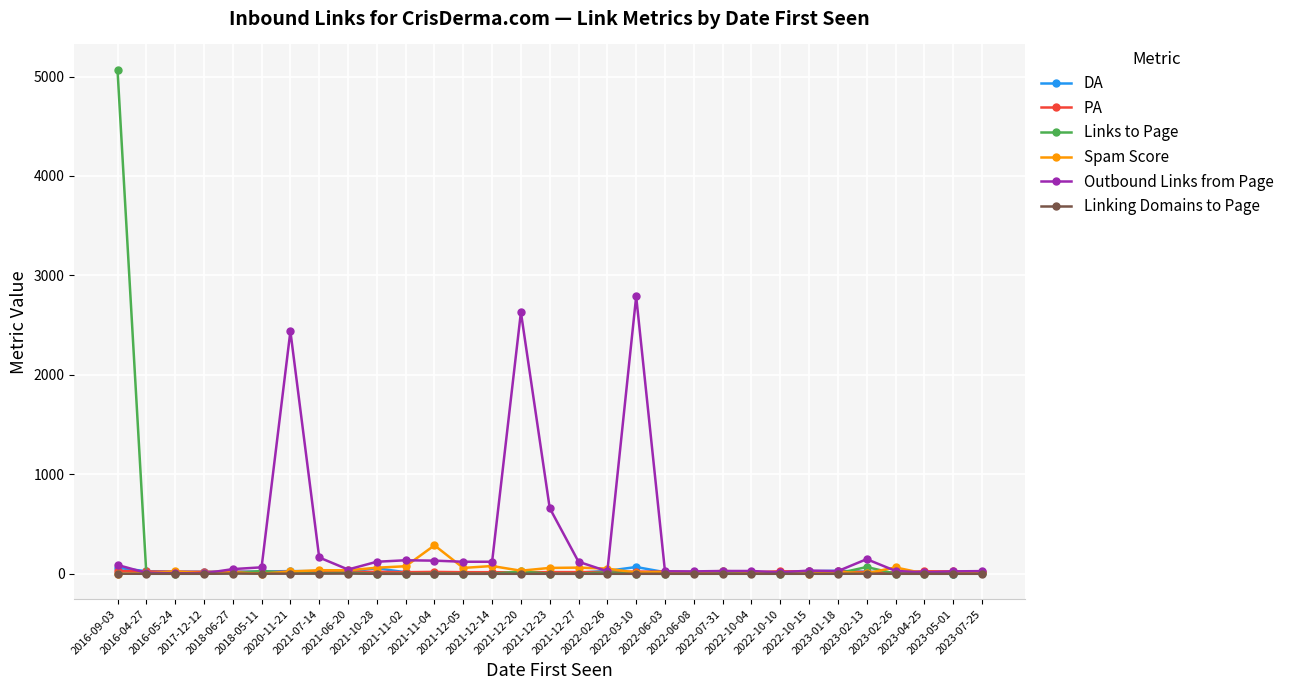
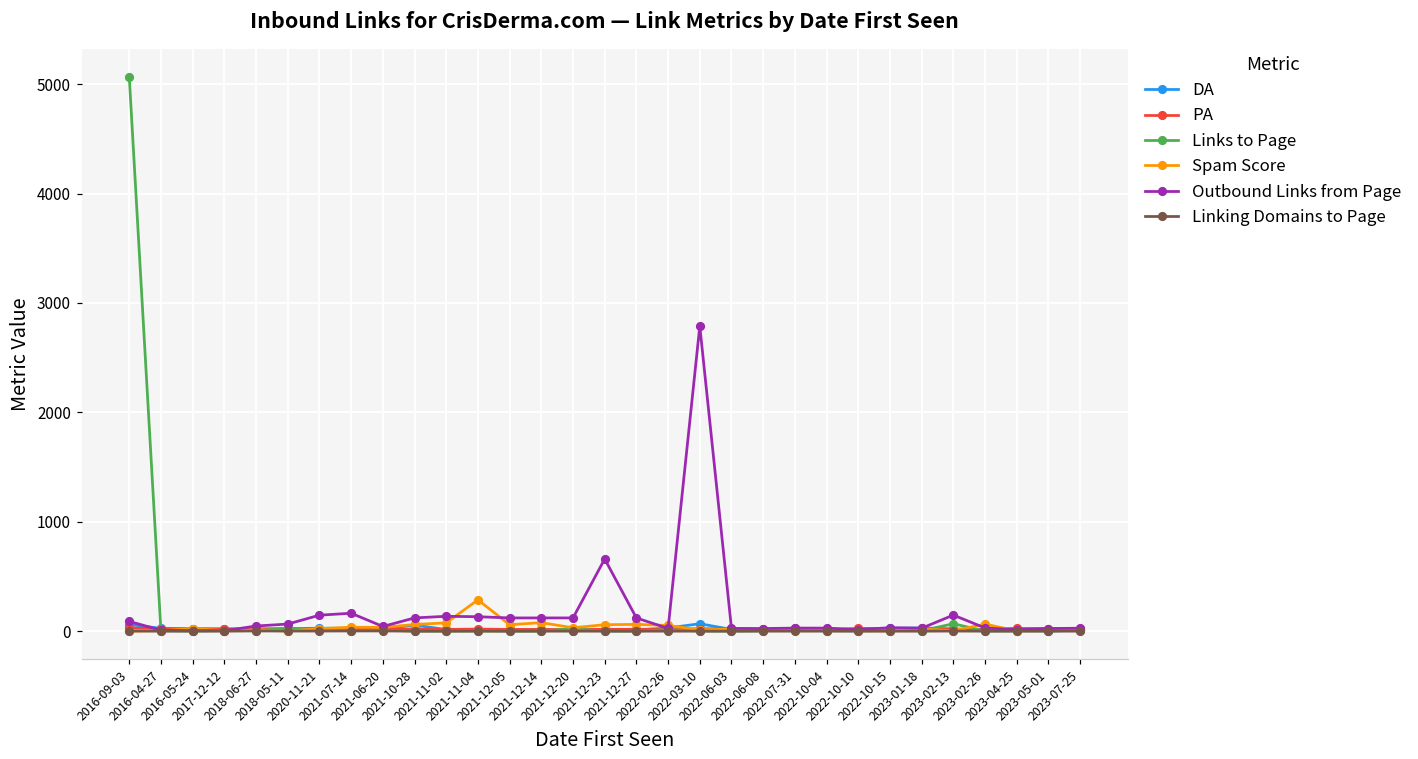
Outbound Links from Page, 2020-11-21: 2400 -> 100
Outbound Links from Page, 2021-12-20: 2600 -> 100
